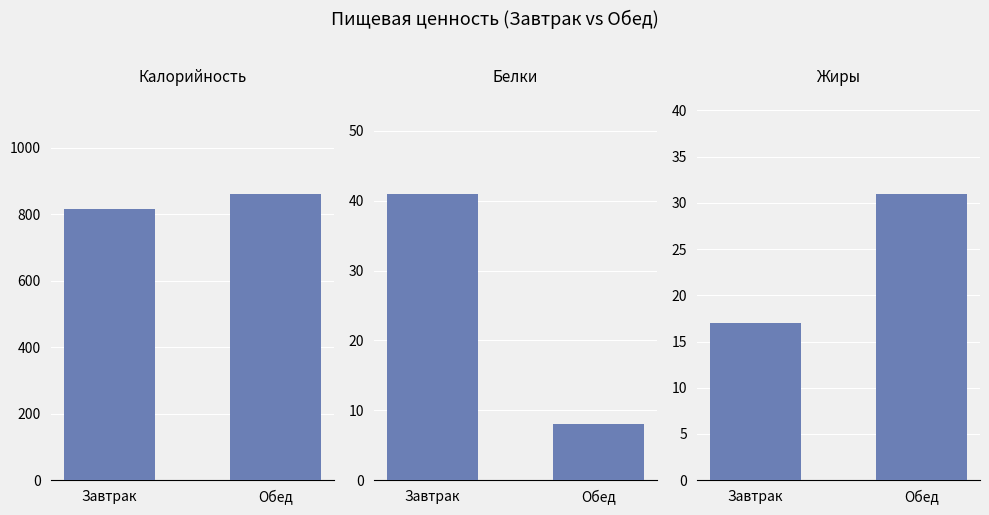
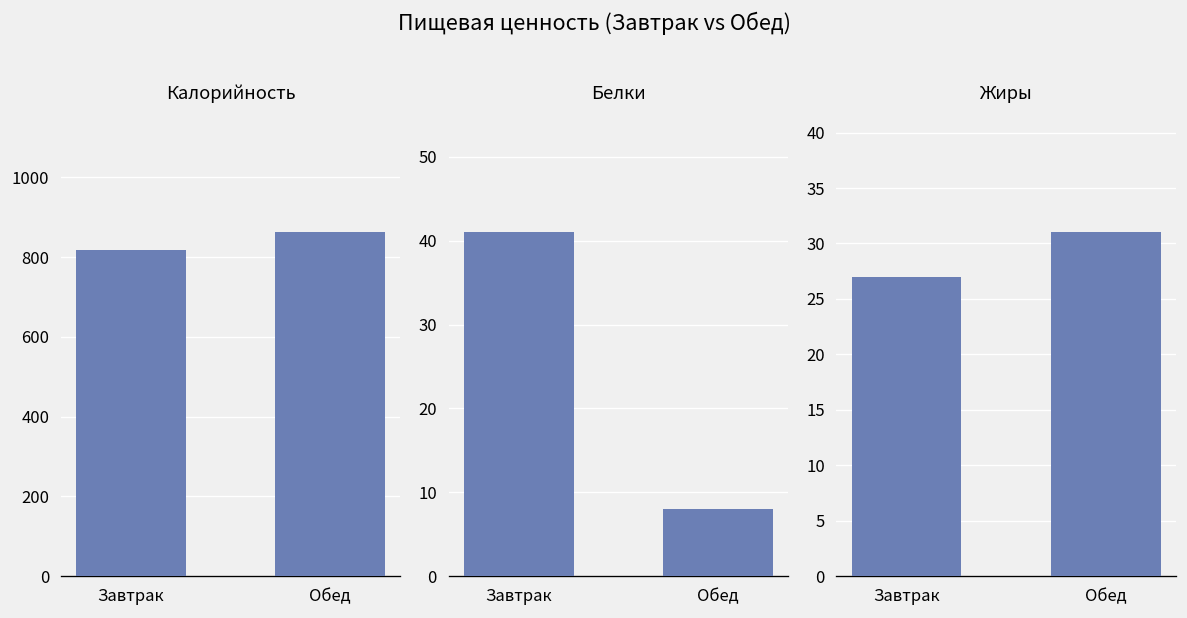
Жиры, Завтрак: 17 -> 27
